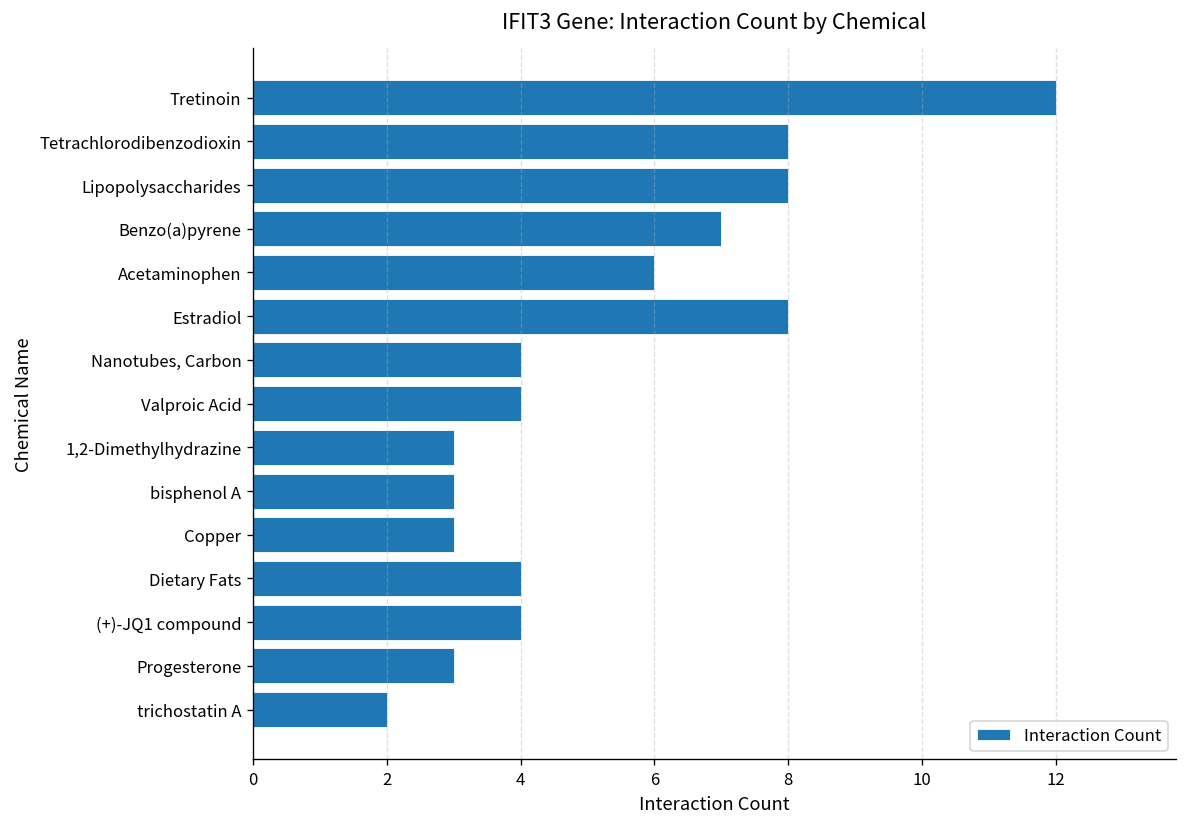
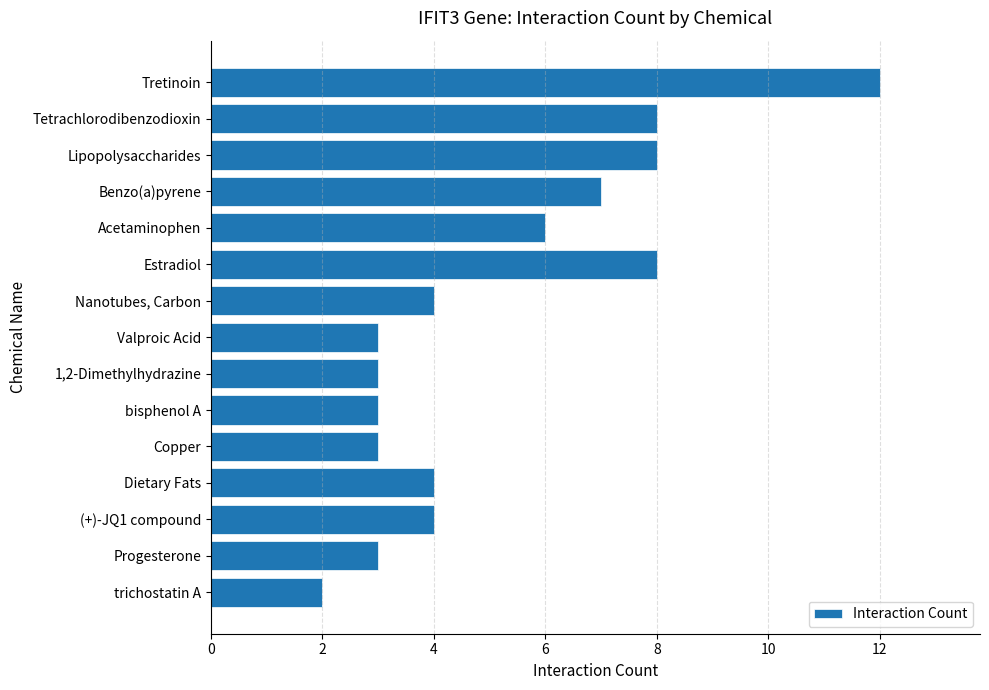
Valproic Acid: 4 -> 3
